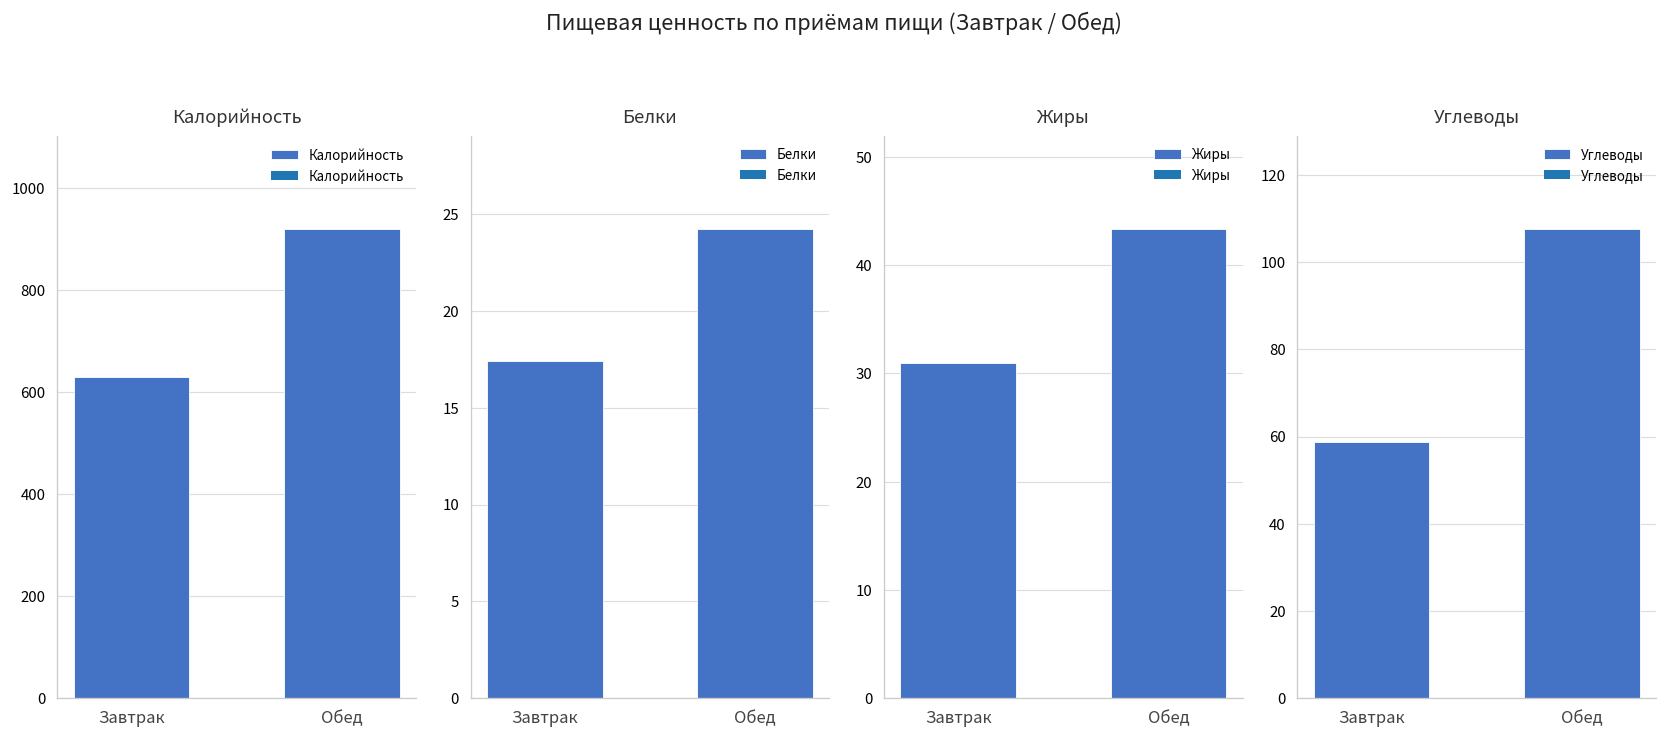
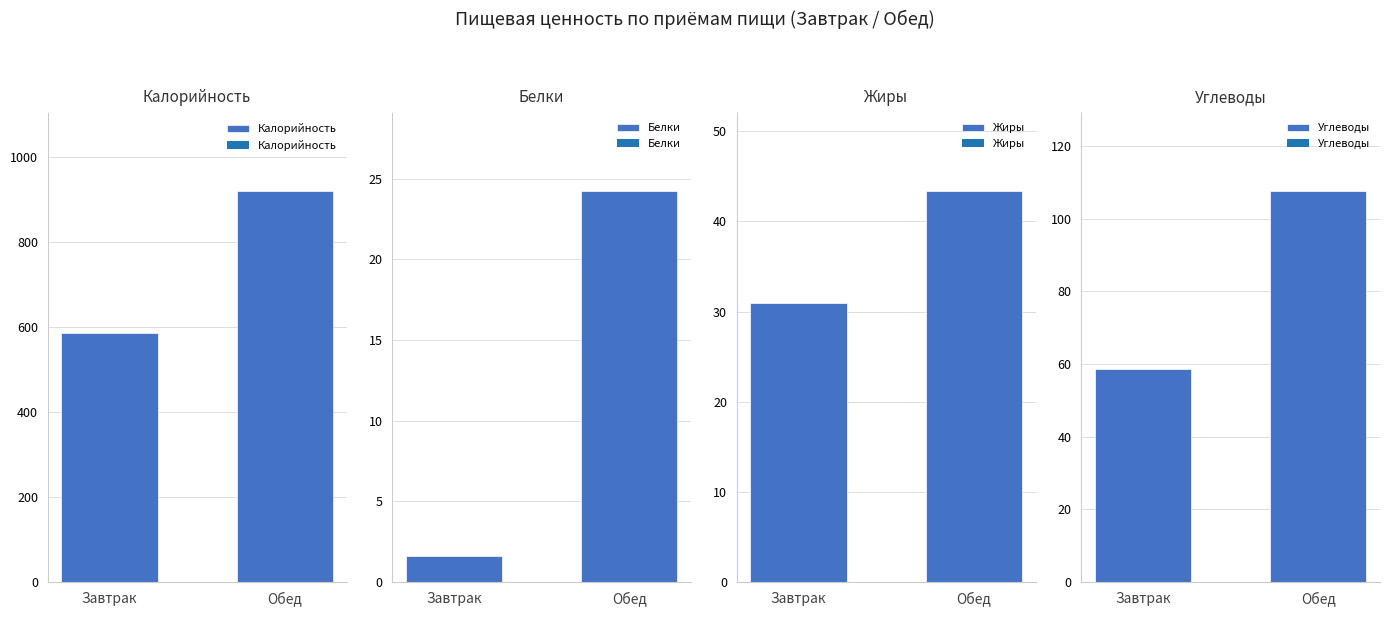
Калорийность, Завтрак: 630 -> 590
Белки, Завтрак: 17.4 -> 1.7
